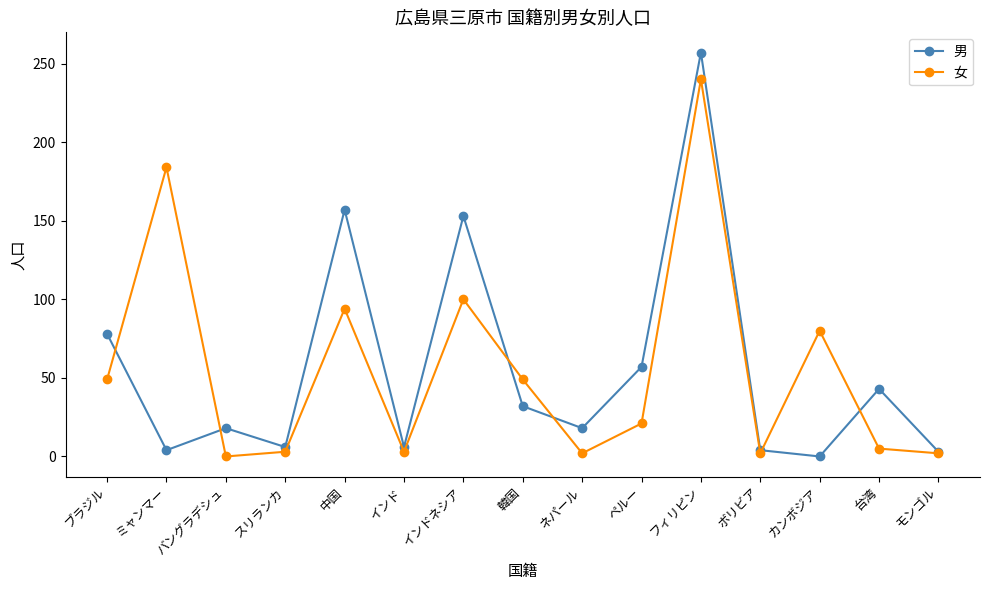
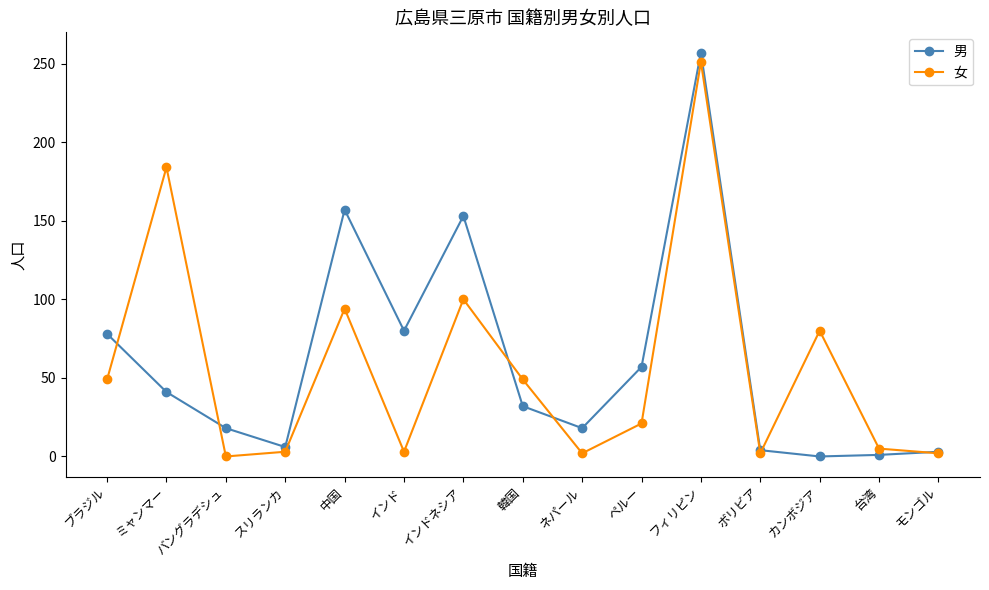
男, ミャンマー: 4 -> 41
男, インド: 6 -> 80
女, フィリピン: 240 -> 251
男, 台湾: 43 -> 1
